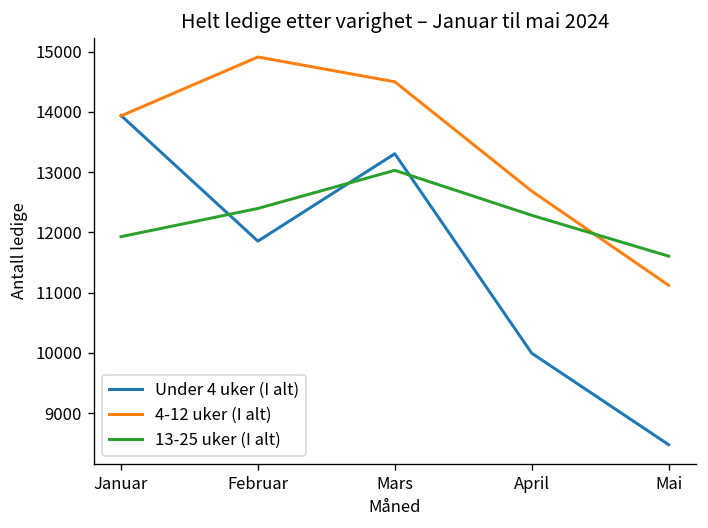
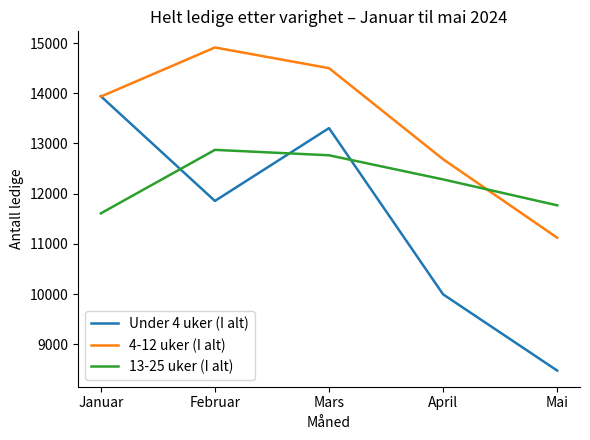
13-25 uker (I alt), Januar: 11900 -> 11600
13-25 uker (I alt), Februar: 12400 -> 12900
13-25 uker (I alt), Mars: 13000 -> 12800
13-25 uker (I alt), Mai: 11600 -> 11800
